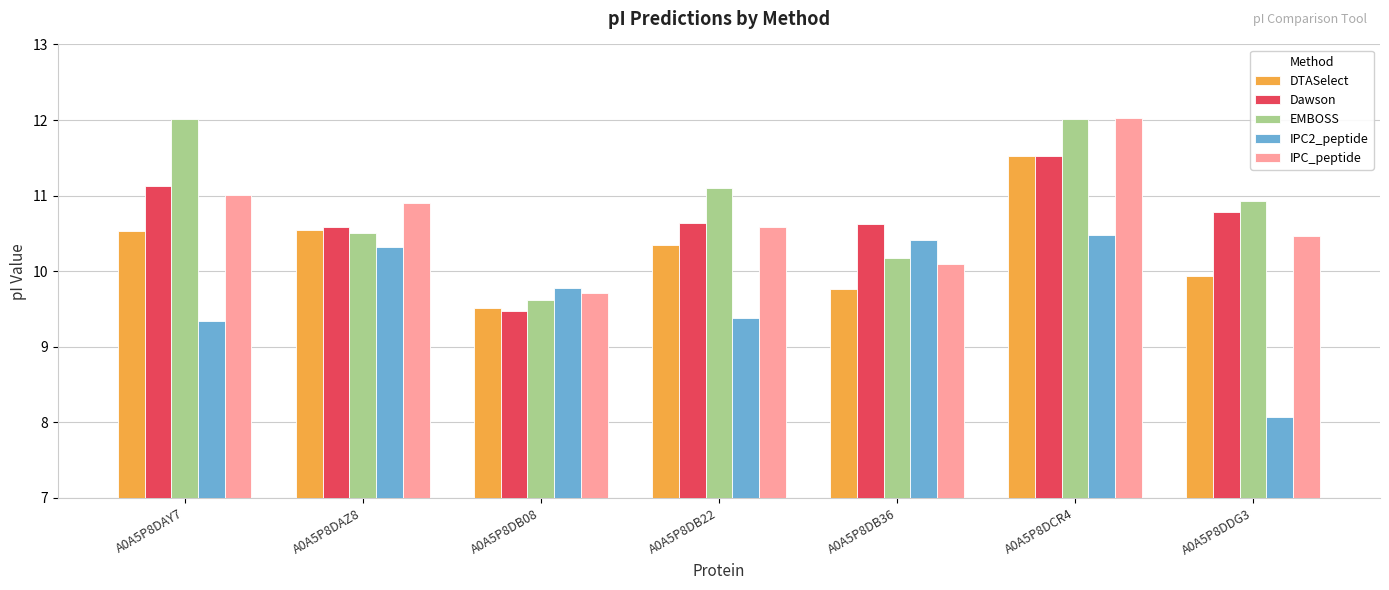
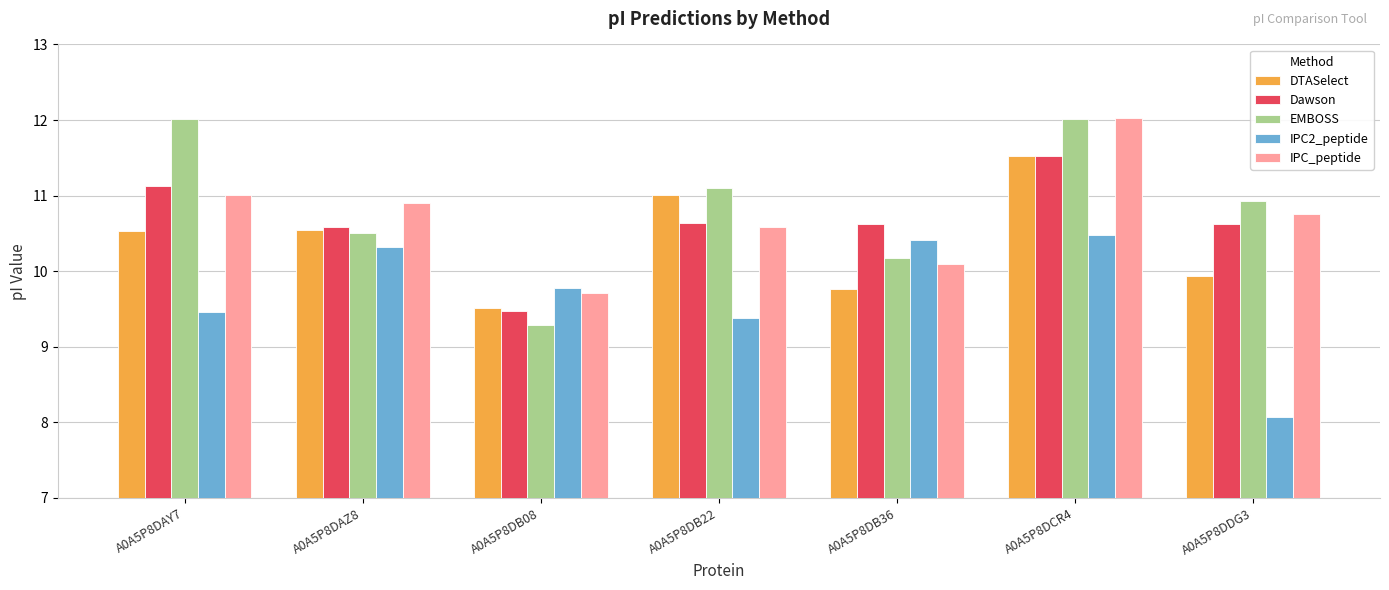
IPC2_peptide, A0A5P8DAY7: 9.3 -> 9.5
EMBOSS, A0A5P8DB08: 9.6 -> 9.3
DTASelect, A0A5P8DB22: 10.4 -> 11.0
Dawson, A0A5P8DDG3: 10.8 -> 10.6
IPC_peptide, A0A5P8DDG3: 10.5 -> 10.8
